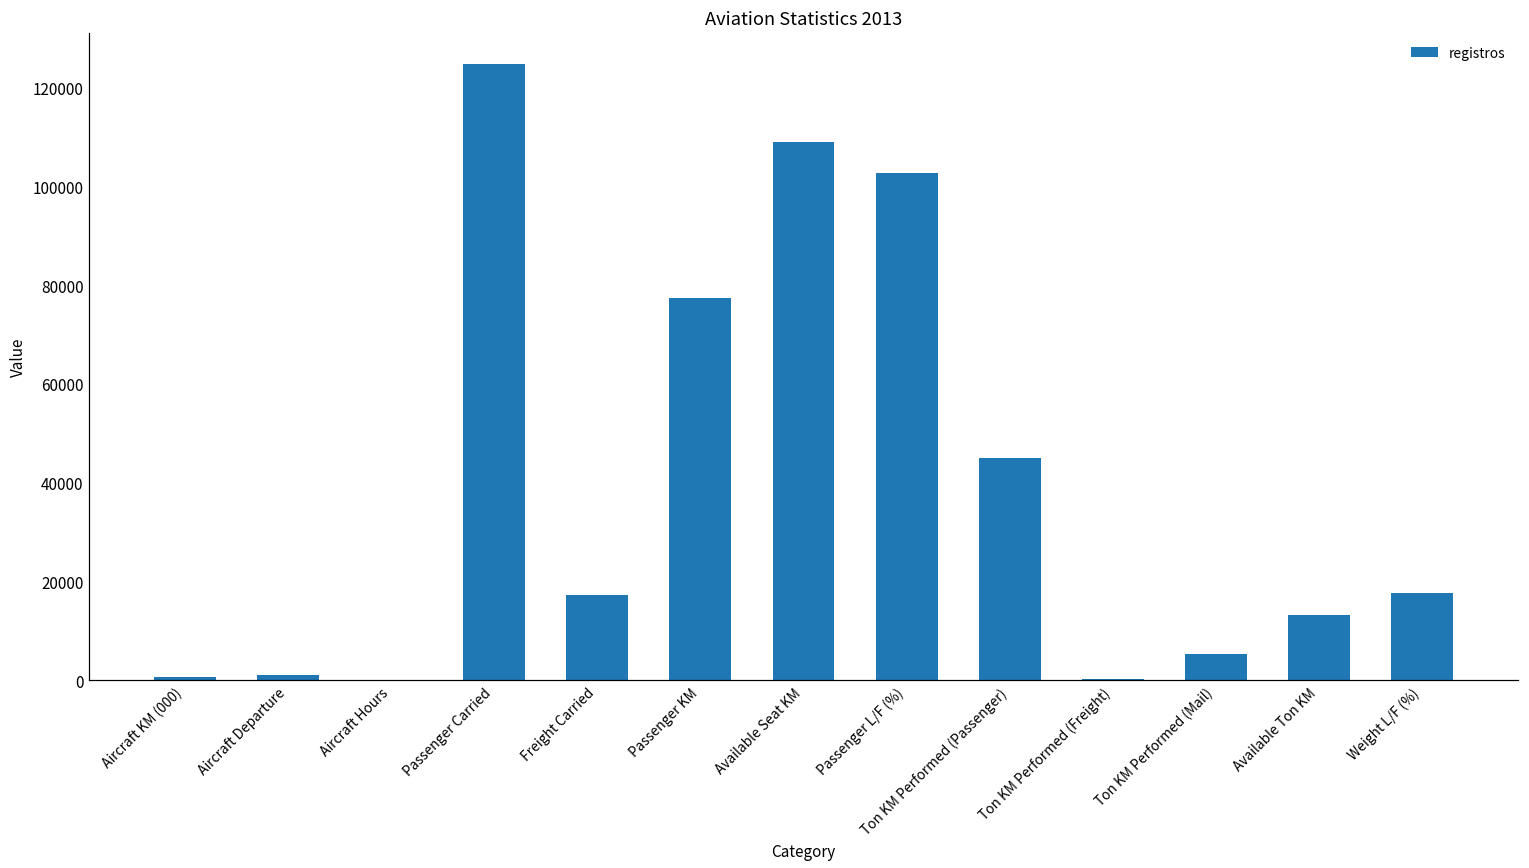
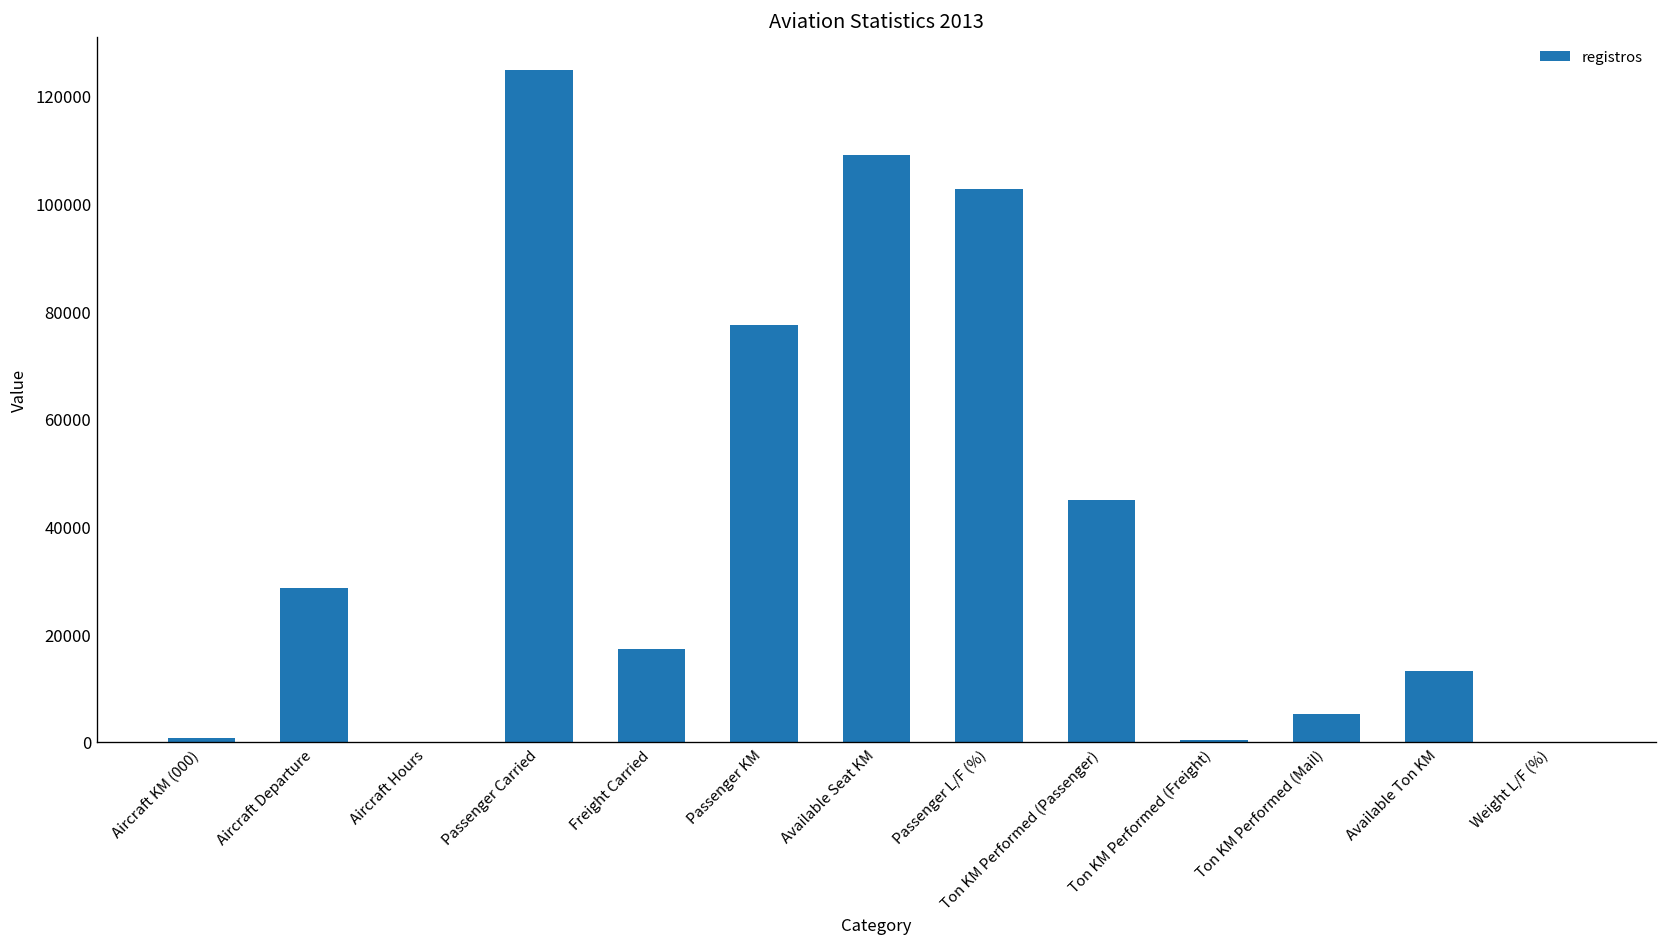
Aircraft Departure: 1000 -> 29000
Weight L/F (%): 18000 -> 0
